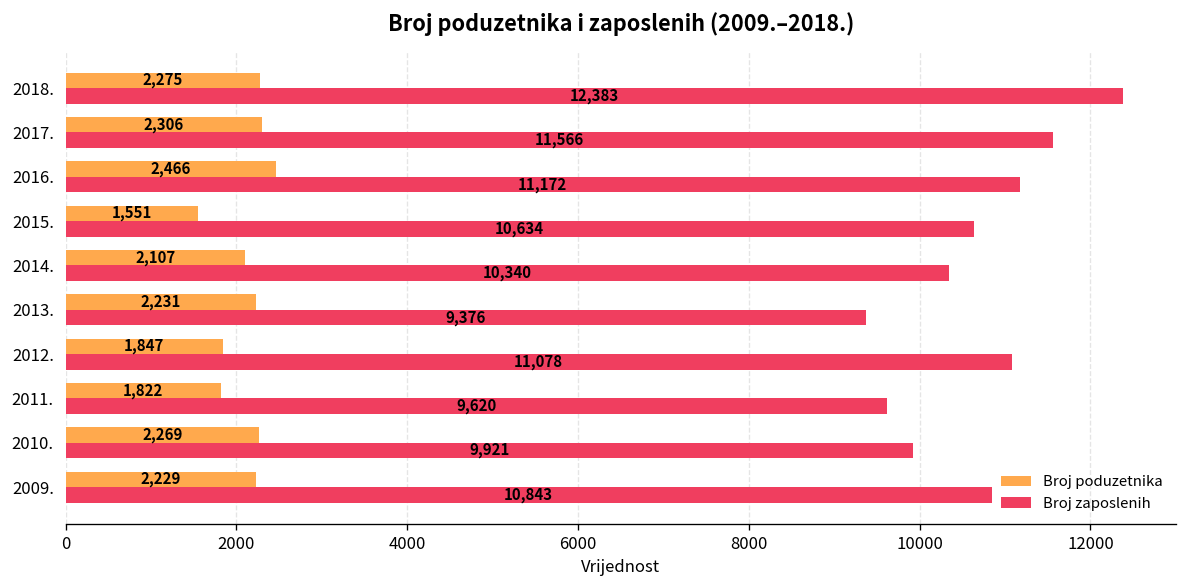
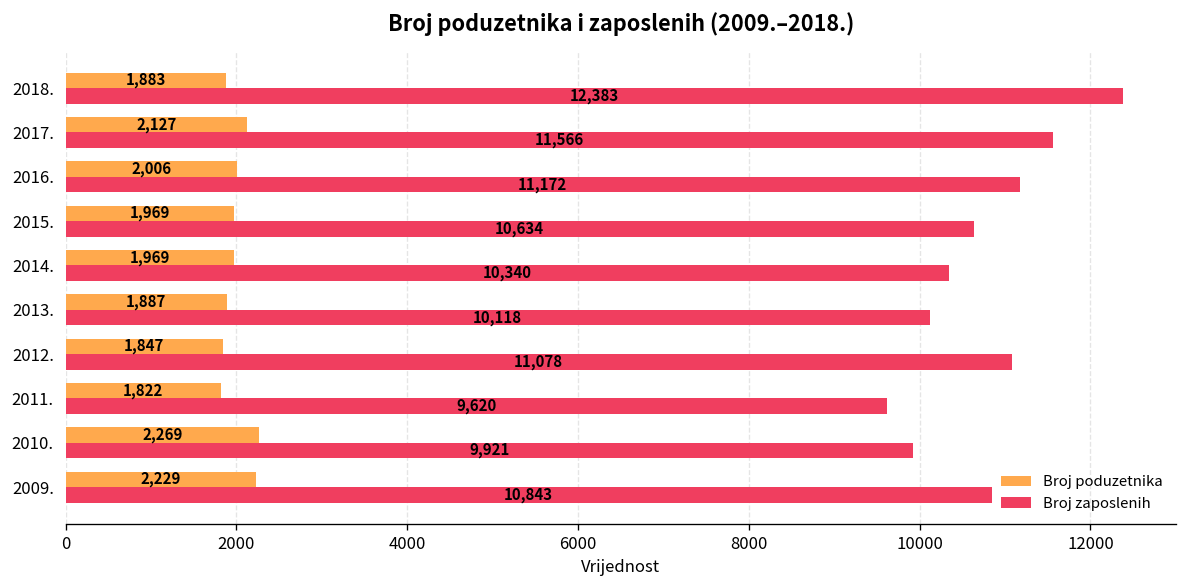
Broj poduzetnika, 2018.: 2,275 -> 1,883
Broj poduzetnika, 2017.: 2,306 -> 2,127
Broj poduzetnika, 2016.: 2,466 -> 2,006
Broj poduzetnika, 2015.: 1,551 -> 1,969
Broj poduzetnika, 2014.: 2,107 -> 1,969
Broj poduzetnika, 2013.: 2,231 -> 1,887
Broj zaposlenih, 2013.: 9,376 -> 10,118
